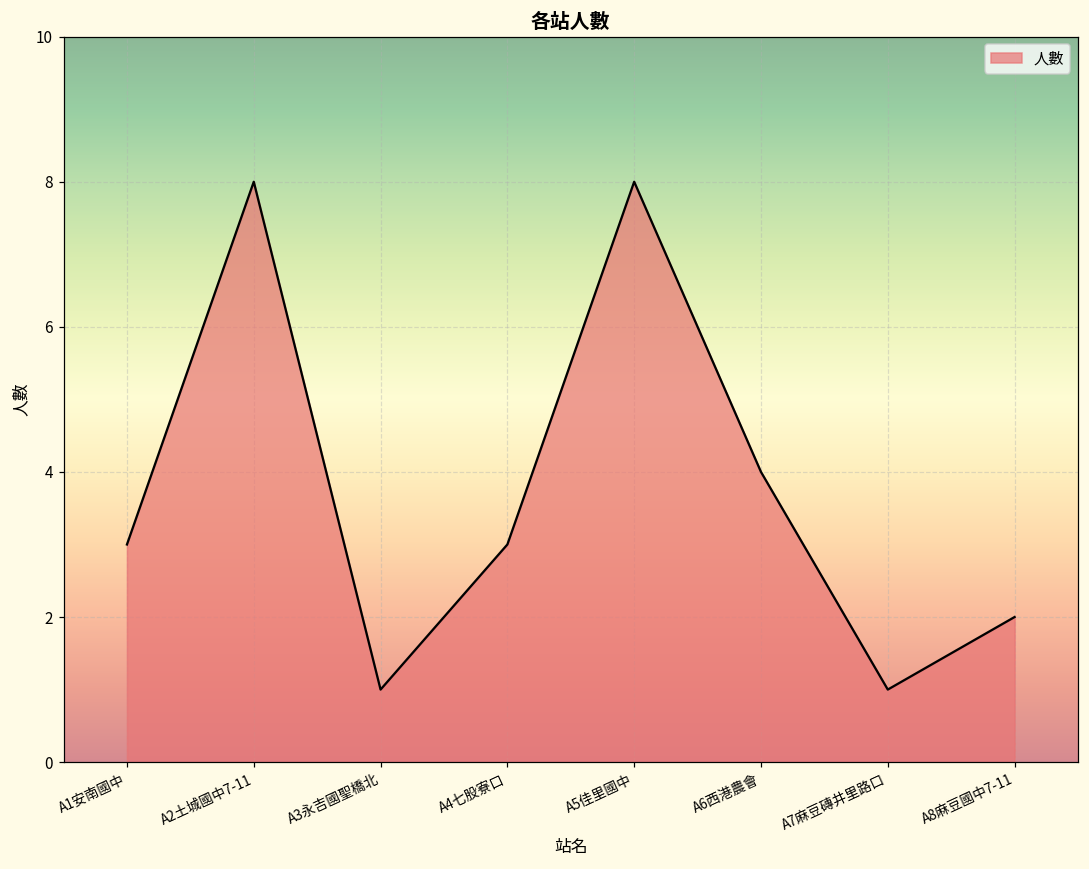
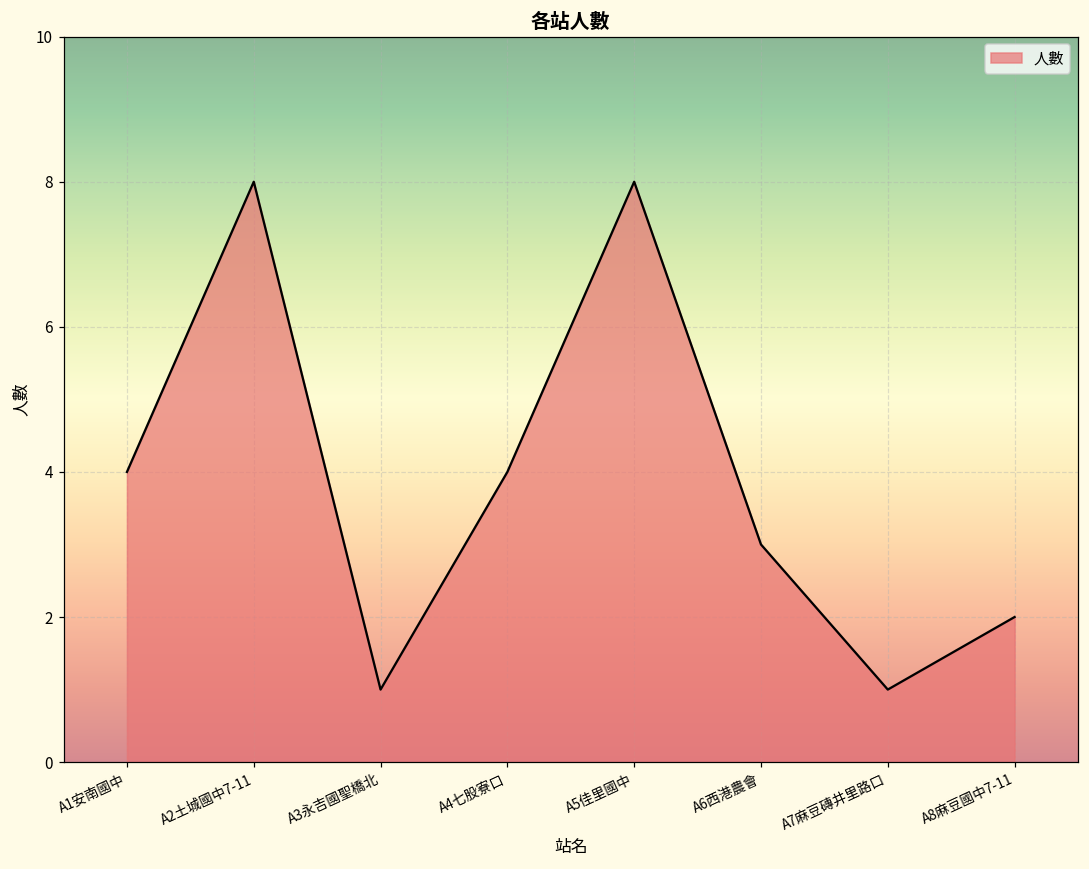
A1安南國中: 3 -> 4
A4七股寮口: 3 -> 4
A6西港農會: 4 -> 3
